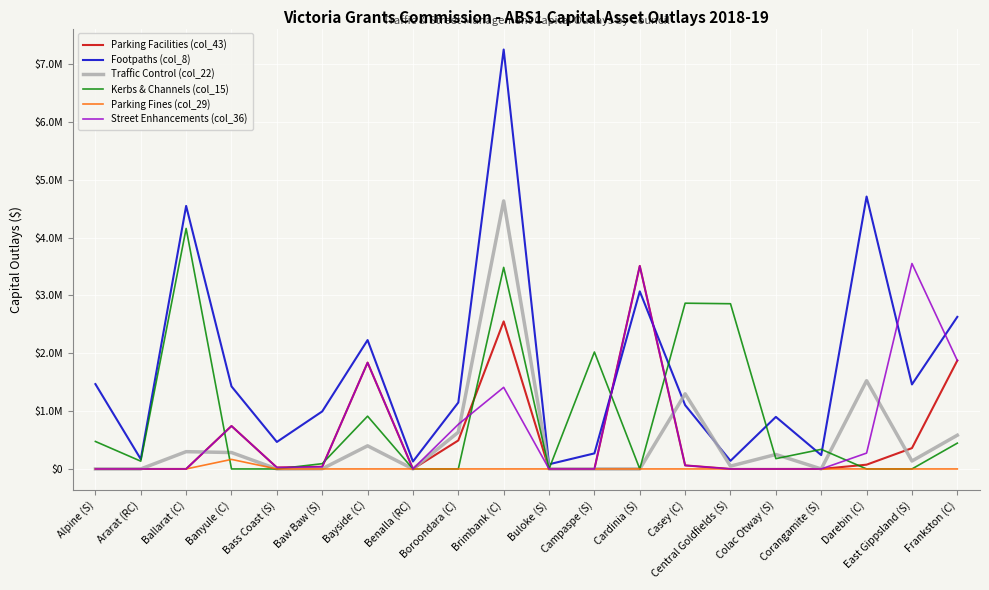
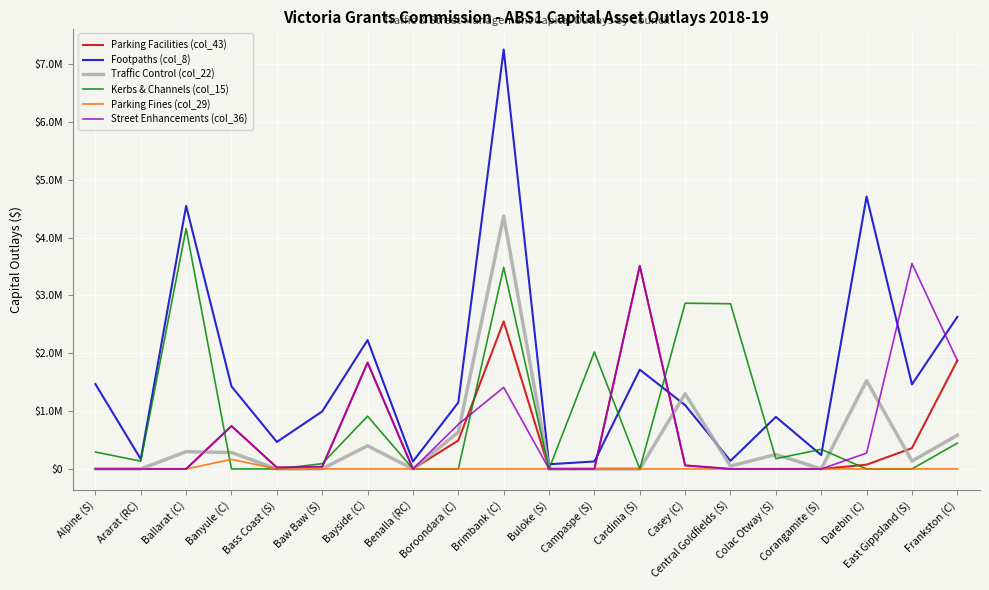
Kerbs & Channels (col_15), Alpine (S): $500000 -> $300000
Traffic Control (col_22), Brimbank (C): $4600000 -> $4400000
Footpaths (col_8), Campaspe (S): $300000 -> $100000
Footpaths (col_8), Cardinia (S): $3100000 -> $1700000
